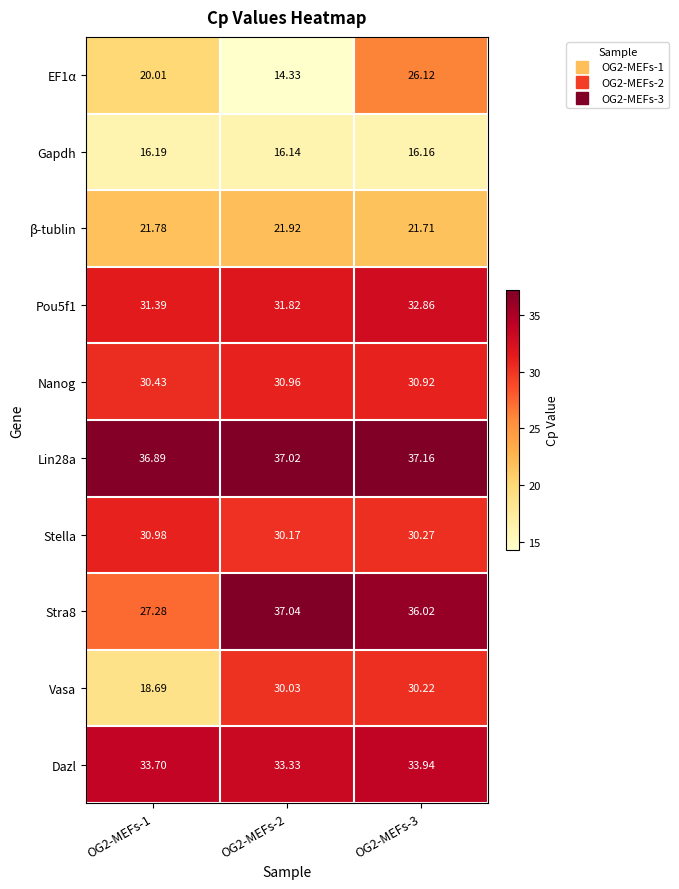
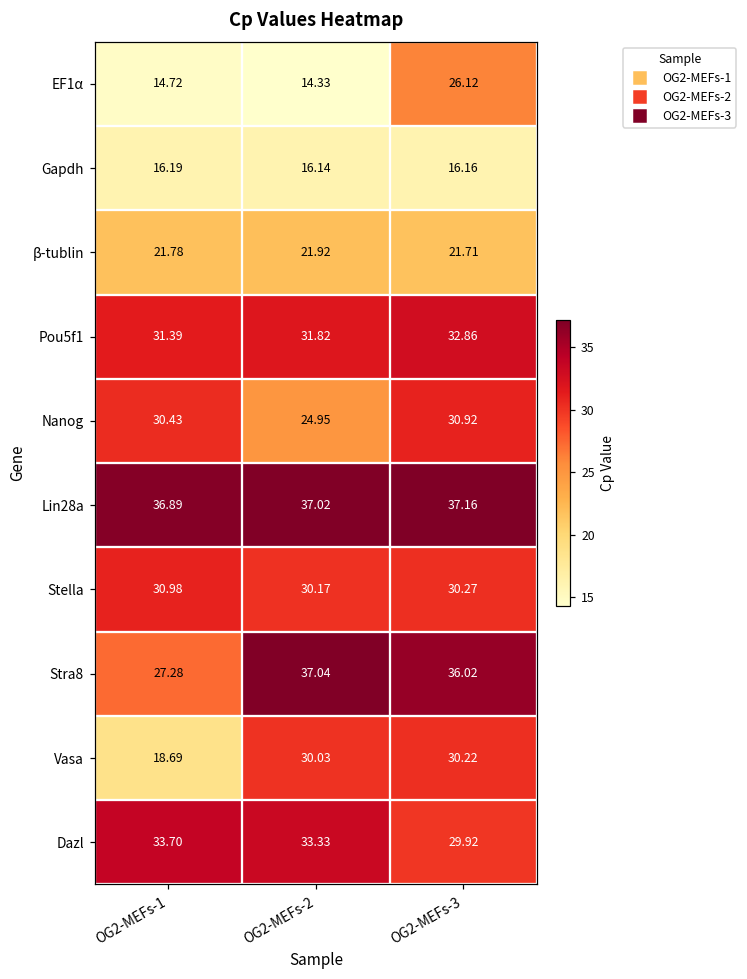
EF1α, OG2-MEFs-1: 20.01 -> 14.72
Nanog, OG2-MEFs-2: 30.96 -> 24.95
Dazl, OG2-MEFs-3: 33.94 -> 29.92
